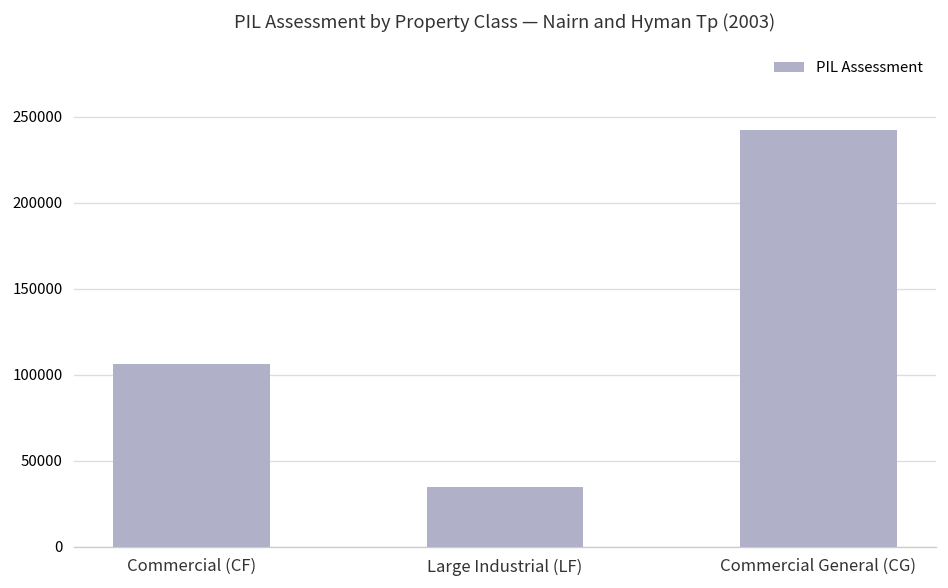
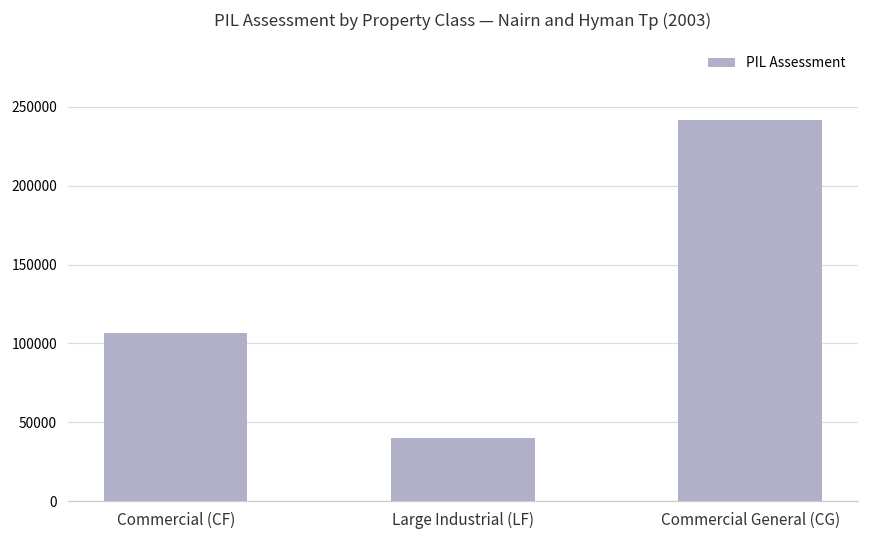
Large Industrial (LF): 35000 -> 40000
